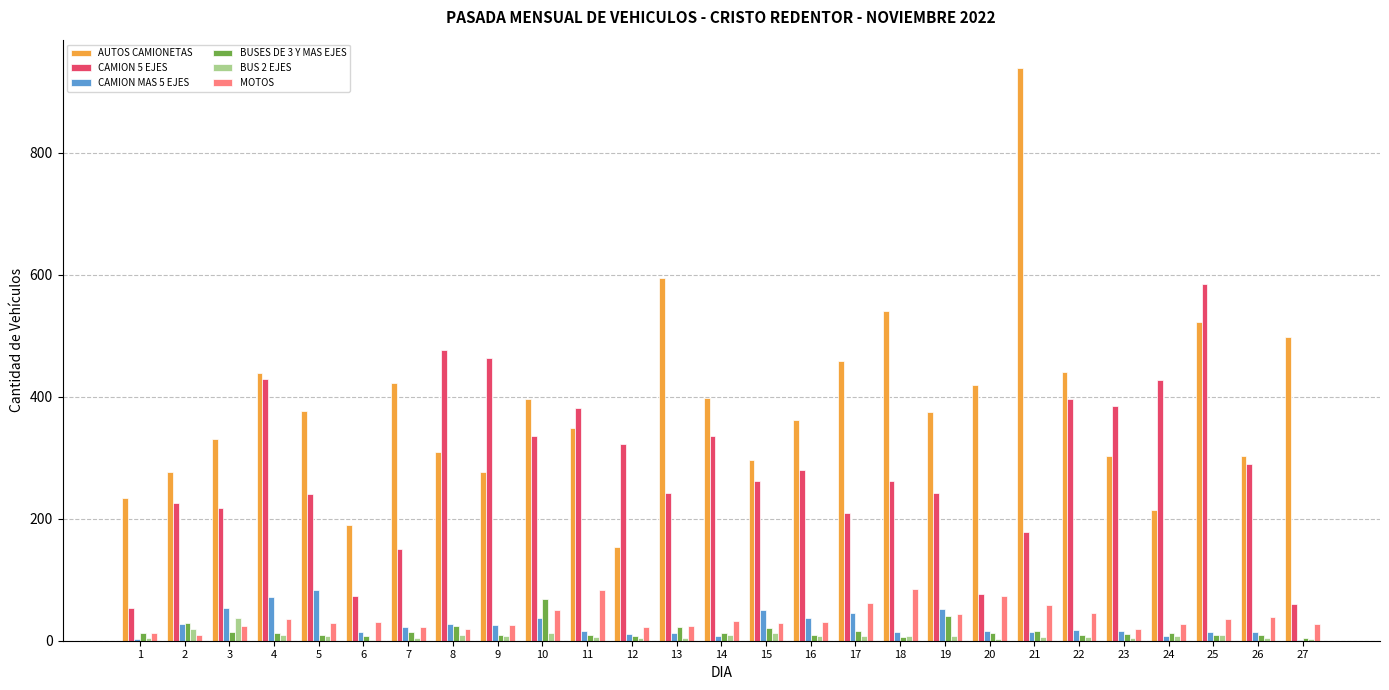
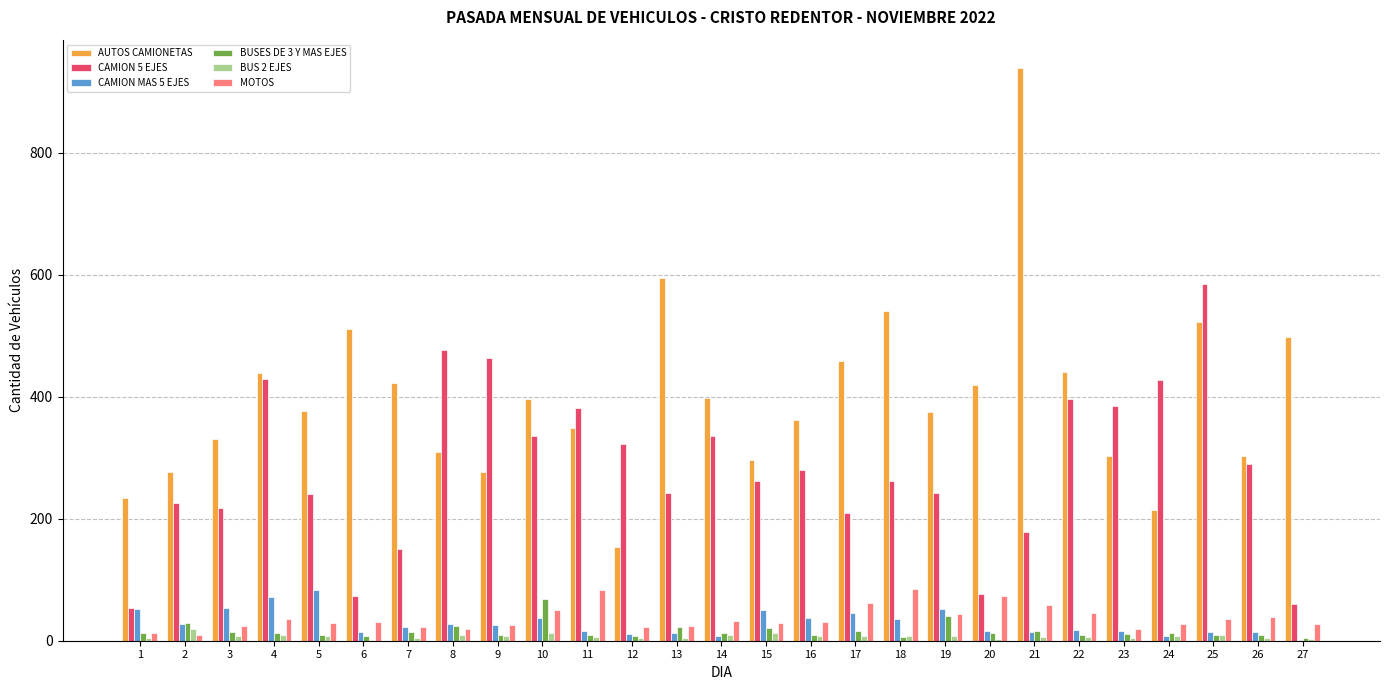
CAMION MAS 5 EJES, 1: 0 -> 50
BUS 2 EJES, 3: 40 -> 10
AUTOS CAMIONETAS, 6: 190 -> 510
CAMION MAS 5 EJES, 18: 20 -> 40
